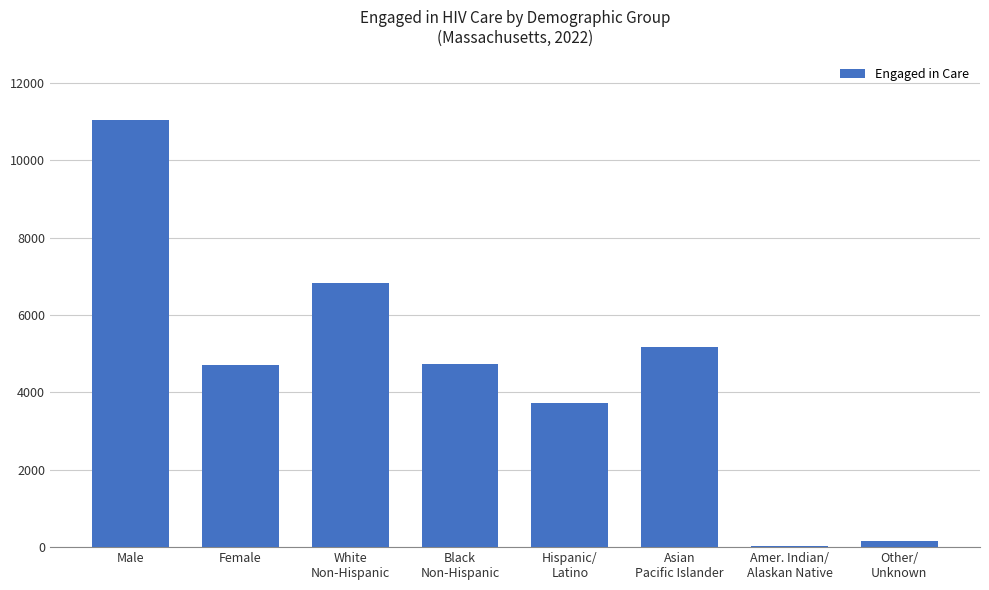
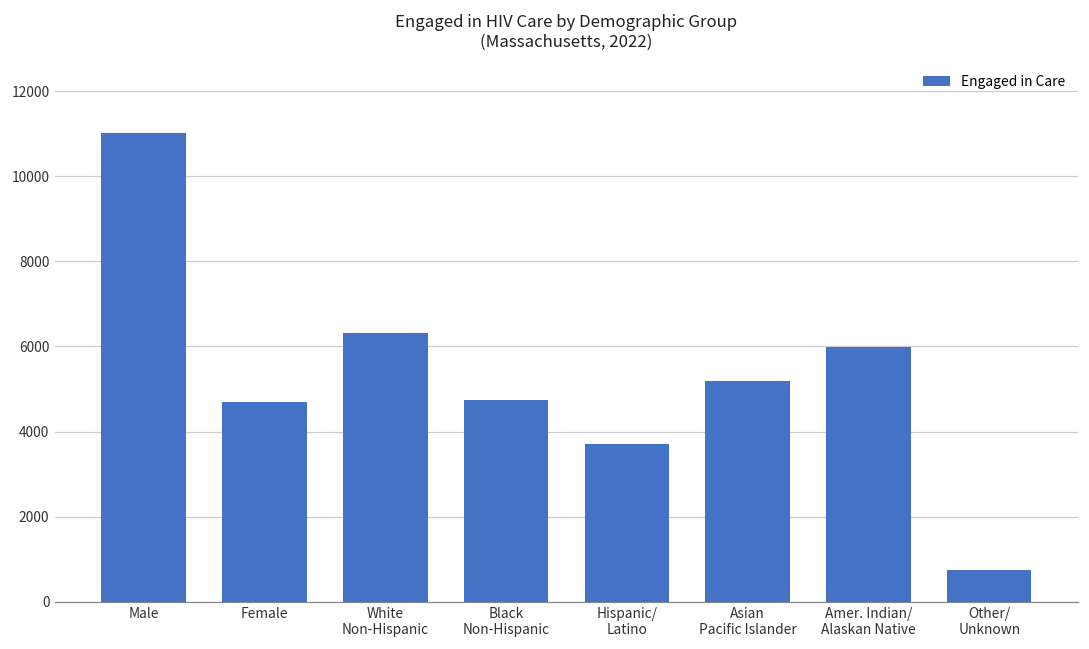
White Non-Hispanic: 6800 -> 6300
Amer. Indian/ Alaskan Native: 0 -> 6000
Other/ Unknown: 200 -> 700
